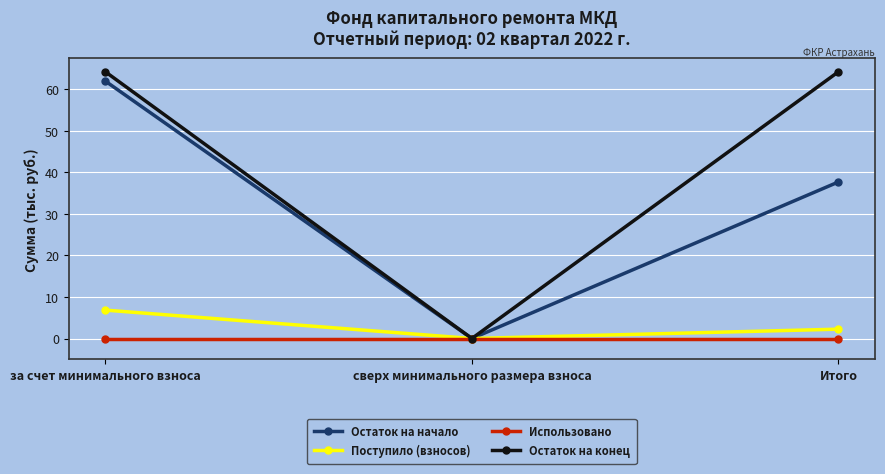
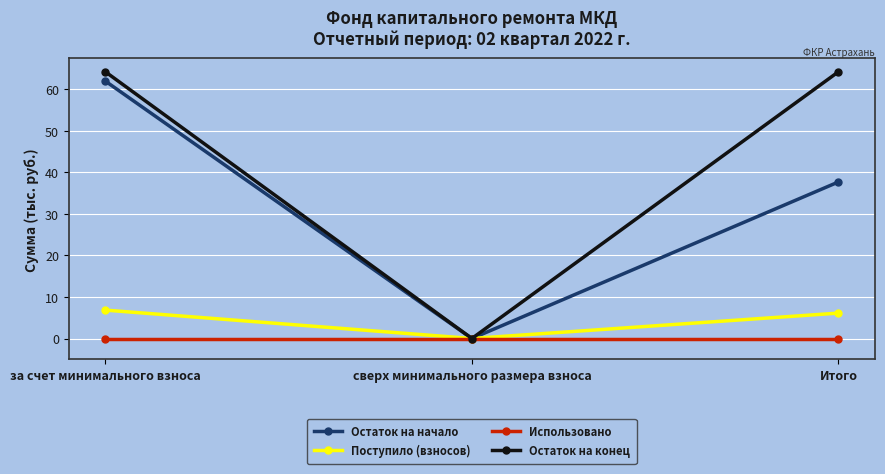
Поступило (взносов), Итого: 2 -> 6
